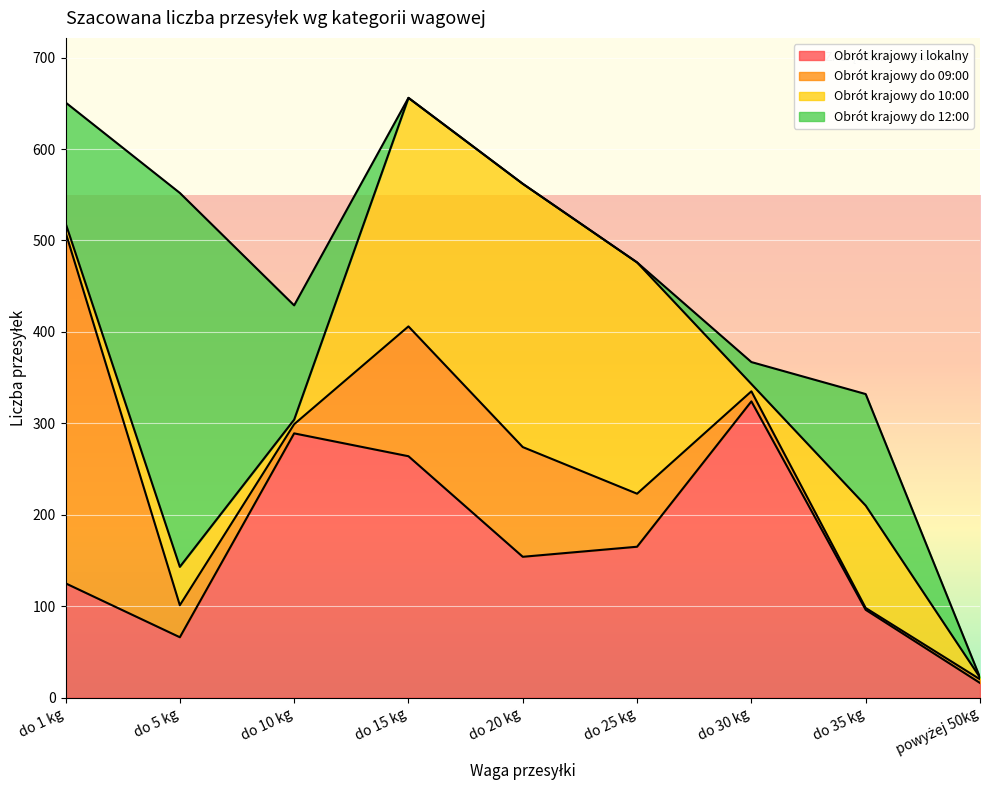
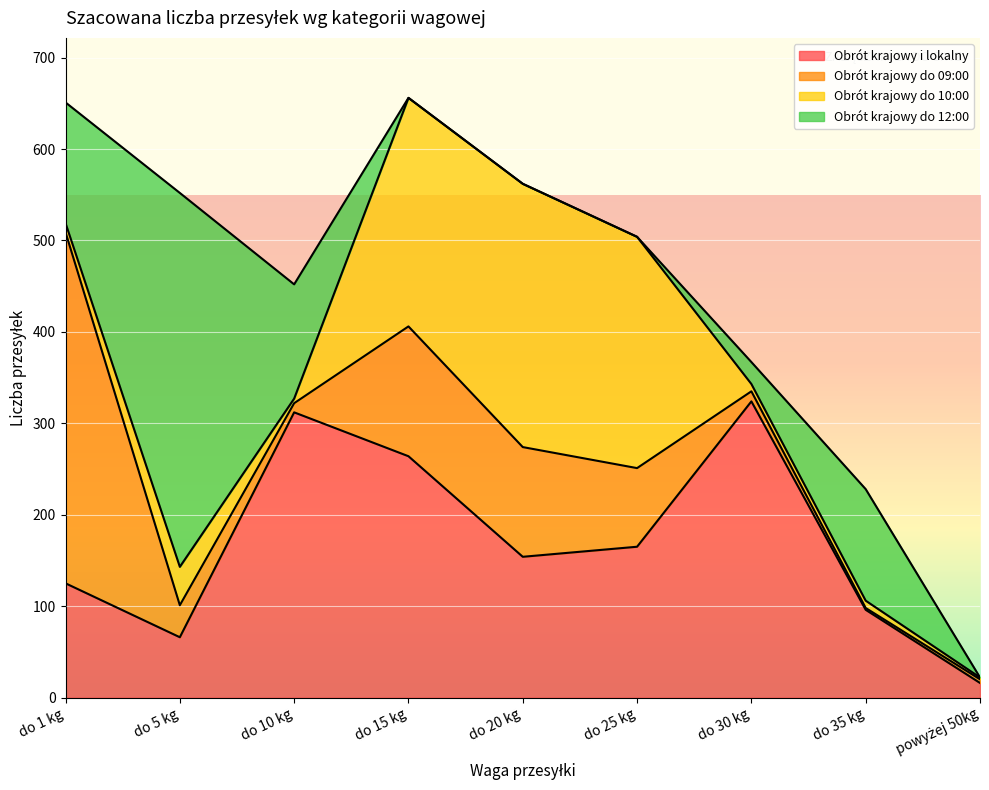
Obrót krajowy i lokalny, do 10 kg: 290 -> 310
Obrót krajowy do 09:00, do 25 kg: 60 -> 90
Obrót krajowy do 10:00, do 35 kg: 110 -> 10
